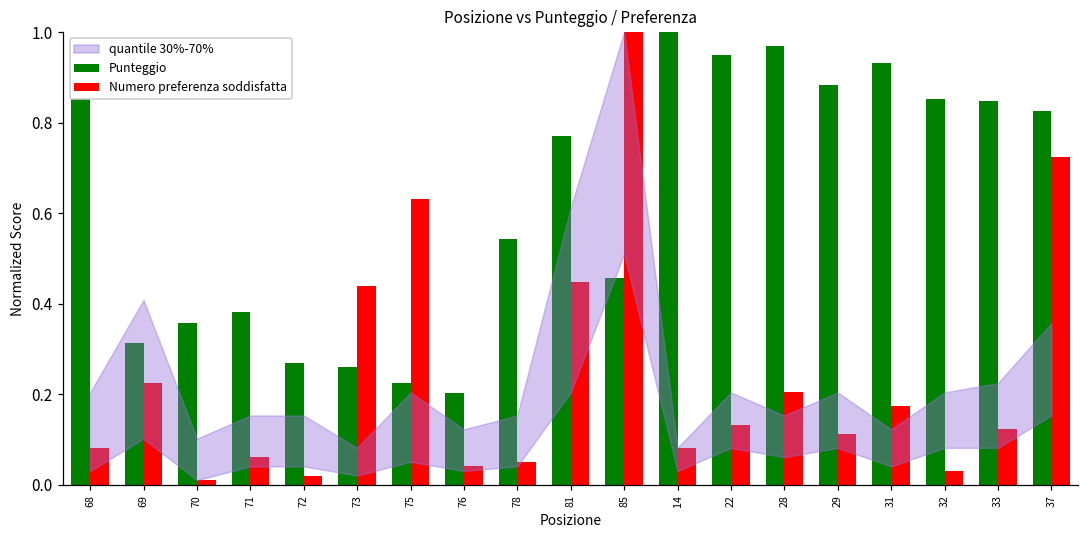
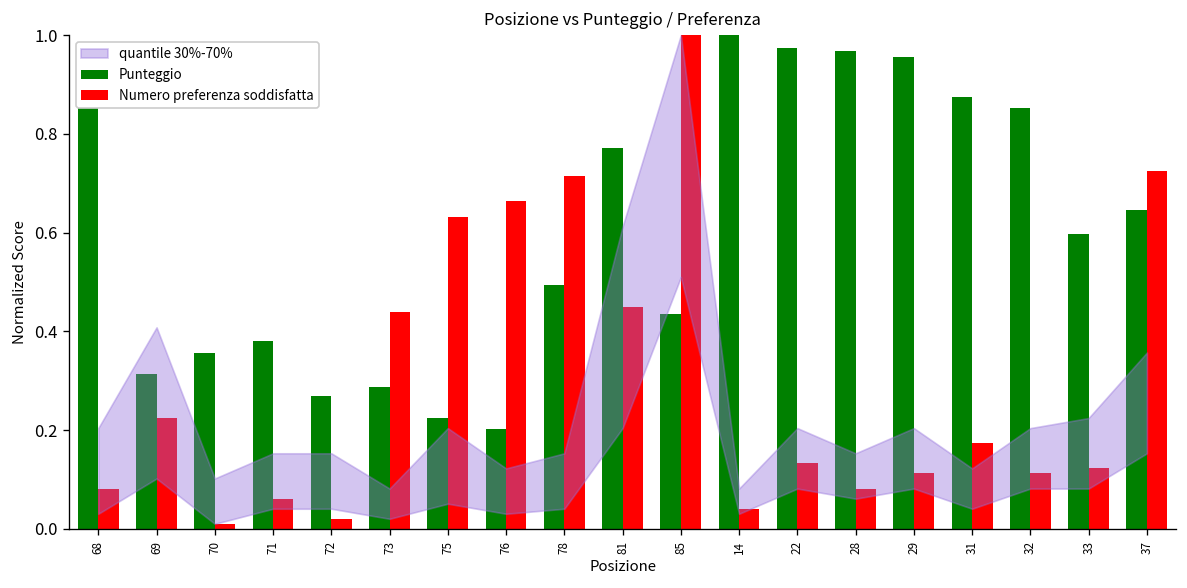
Punteggio, 73: 0.26 -> 0.29
Numero preferenza soddisfatta, 76: 0.04 -> 0.66
Punteggio, 78: 0.54 -> 0.49
Numero preferenza soddisfatta, 78: 0.05 -> 0.71
Punteggio, 85: 0.46 -> 0.43
Numero preferenza soddisfatta, 14: 0.08 -> 0.04
Punteggio, 22: 0.95 -> 0.97
Numero preferenza soddisfatta, 28: 0.20 -> 0.08
Punteggio, 29: 0.88 -> 0.96
Punteggio, 31: 0.93 -> 0.87
Numero preferenza soddisfatta, 32: 0.03 -> 0.11
Punteggio, 33: 0.85 -> 0.60
Punteggio, 37: 0.83 -> 0.65
